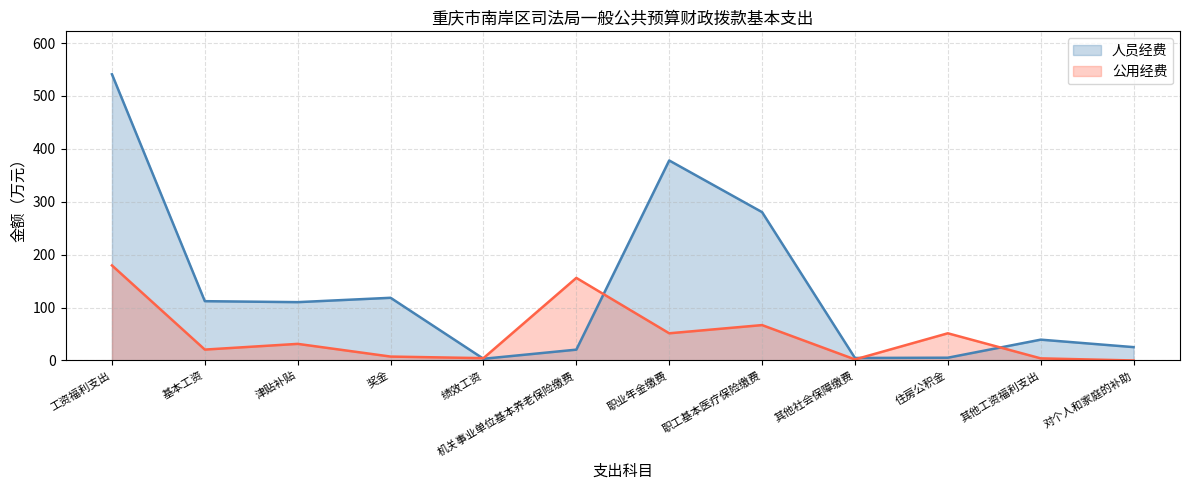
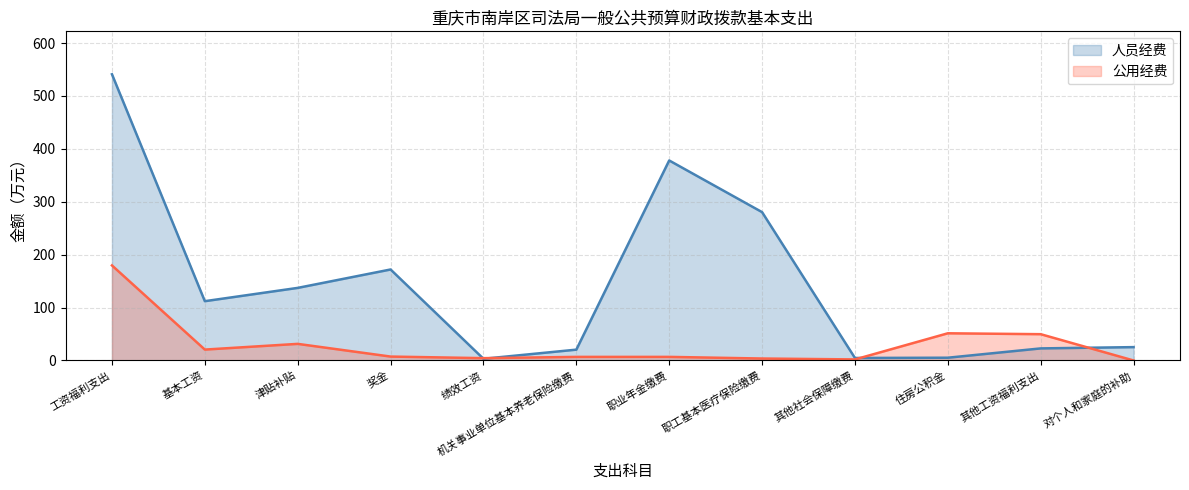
人员经费, 津贴补贴: 110 -> 140
人员经费, 奖金: 120 -> 170
公用经费, 机关事业单位基本养老保险缴费: 160 -> 10
公用经费, 职业年金缴费: 50 -> 10
公用经费, 职工基本医疗保险缴费: 70 -> 0
人员经费, 其他工资福利支出: 40 -> 20
公用经费, 其他工资福利支出: 0 -> 50
